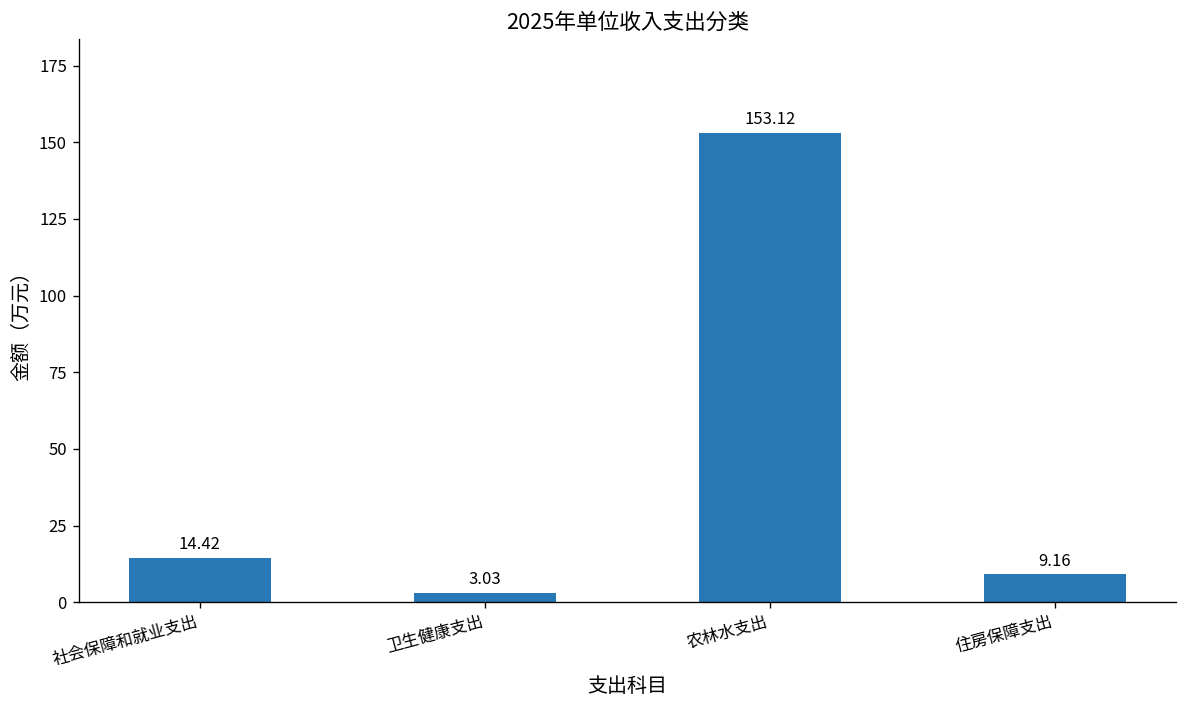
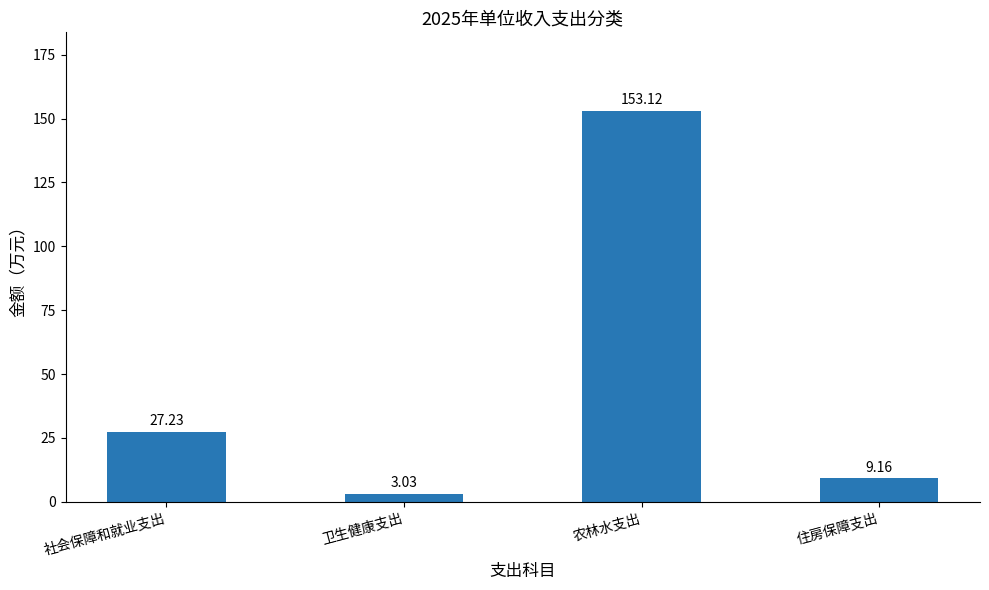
社会保障和就业支出: 14.42 -> 27.23
